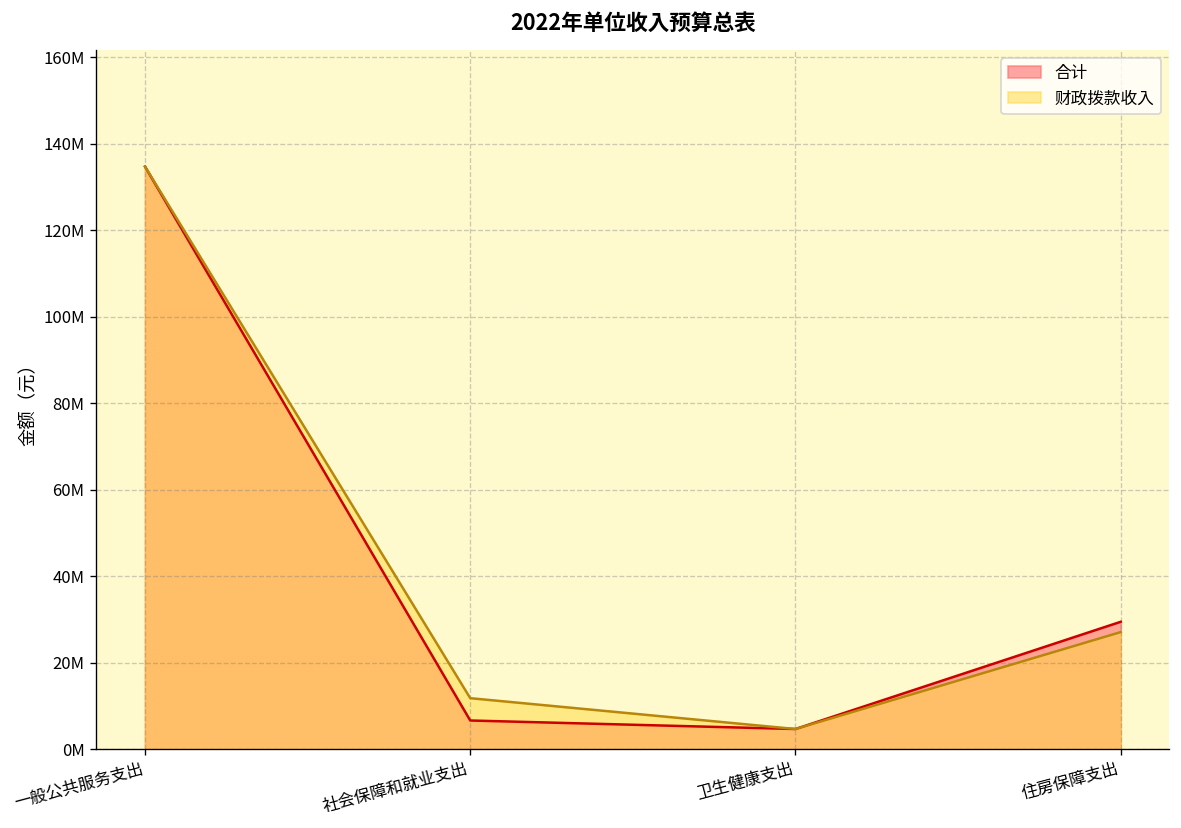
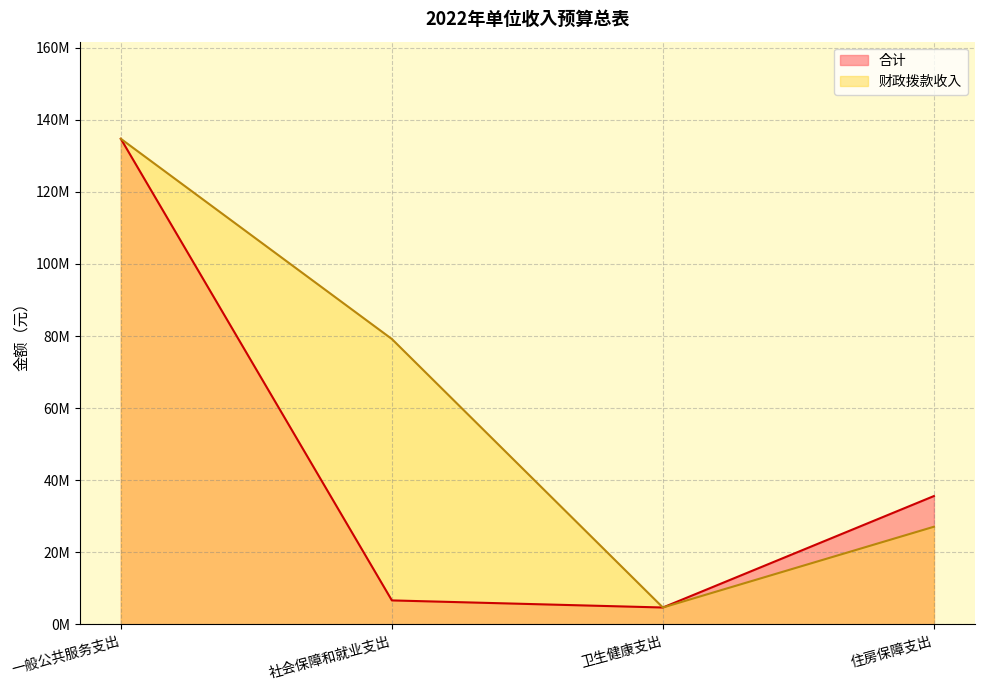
财政拨款收入, 社会保障和就业支出: 12000000 -> 79000000
合计, 住房保障支出: 29000000 -> 36000000
